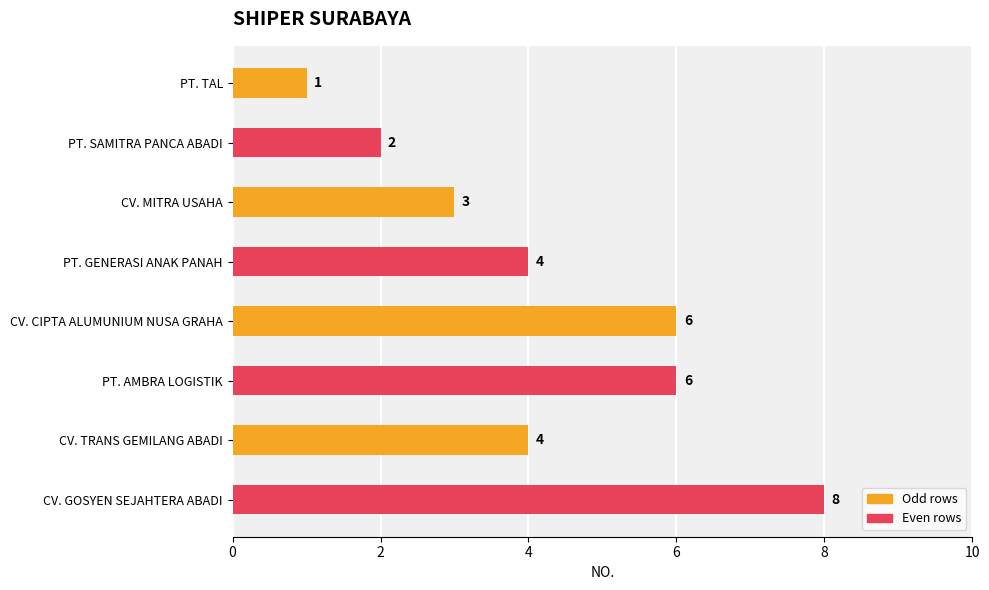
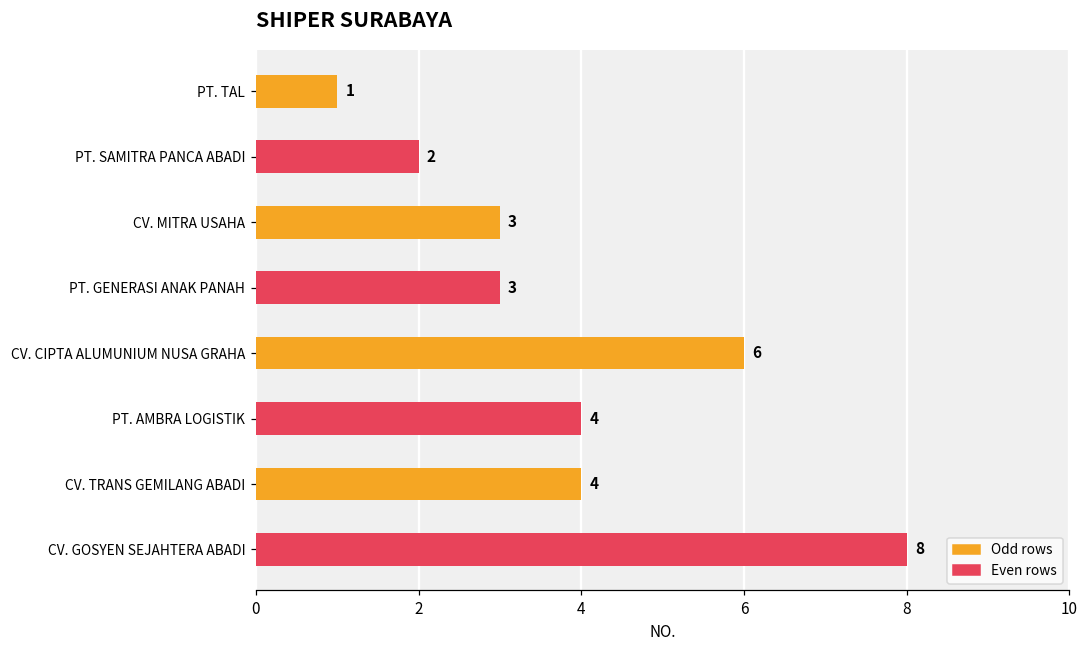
PT. GENERASI ANAK PANAH: 4 -> 3
PT. AMBRA LOGISTIK: 6 -> 4
